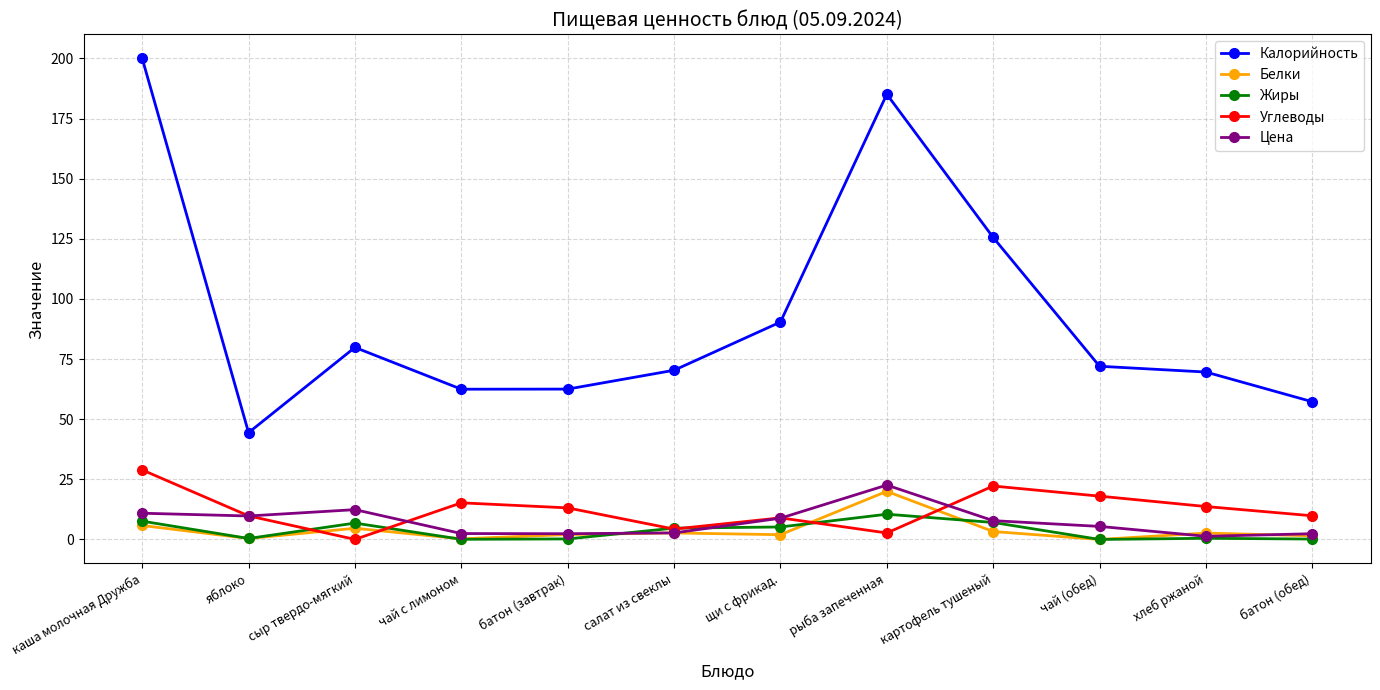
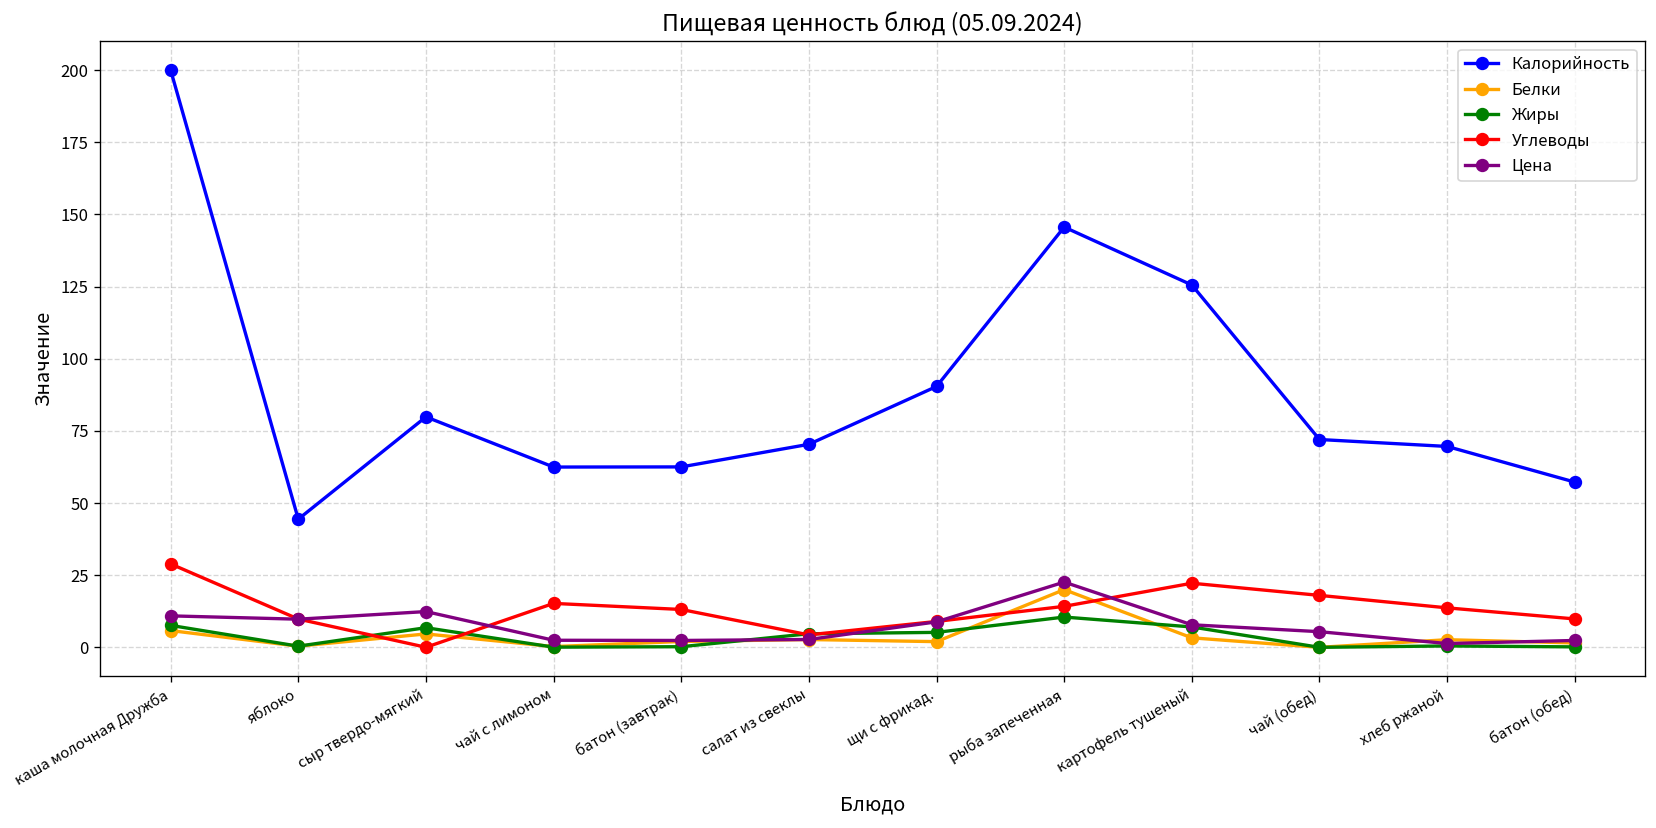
Калорийность, рыба запеченная: 185 -> 146
Углеводы, рыба запеченная: 3 -> 14
